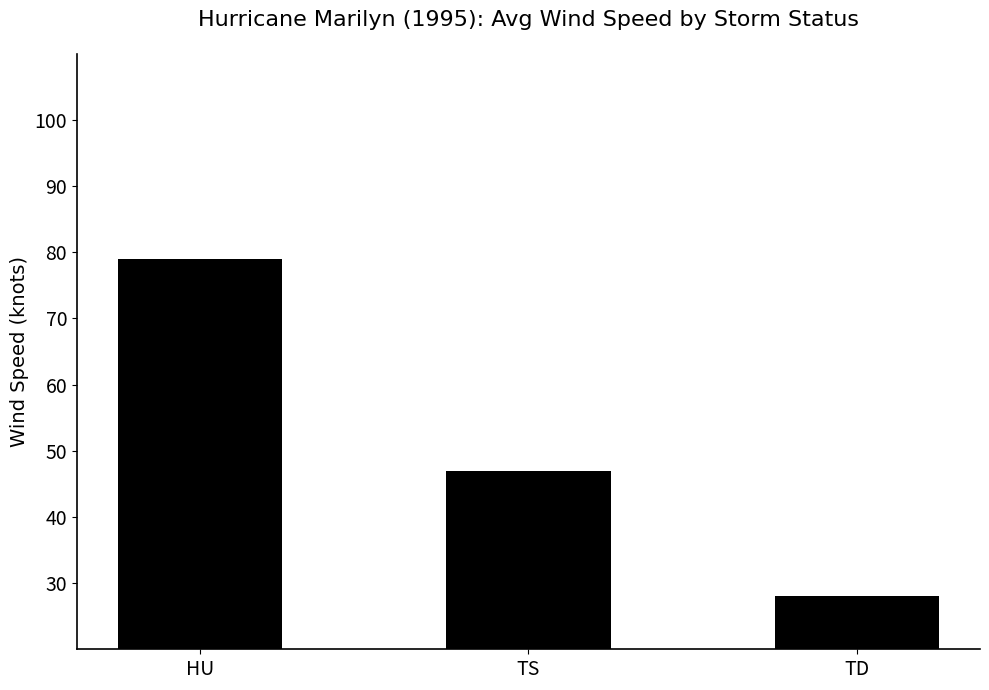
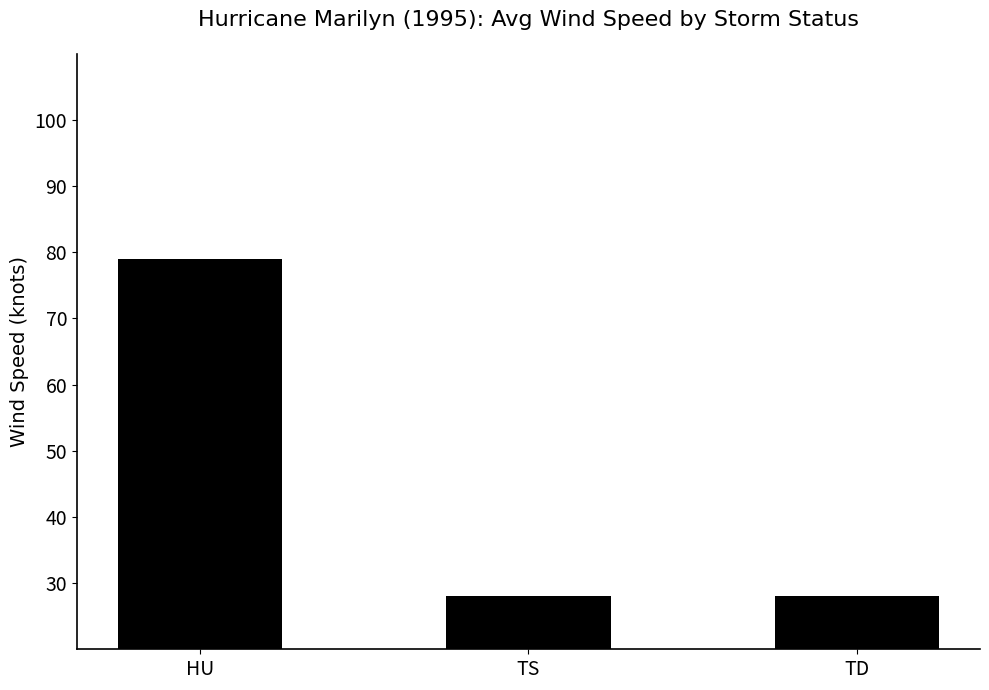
TS: 47 -> 28
